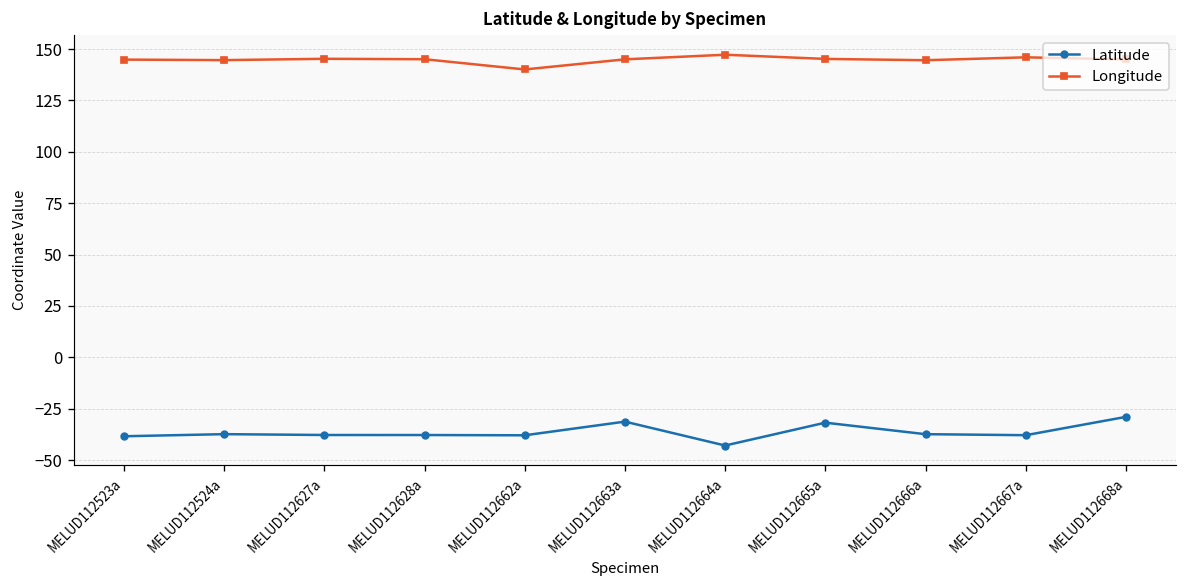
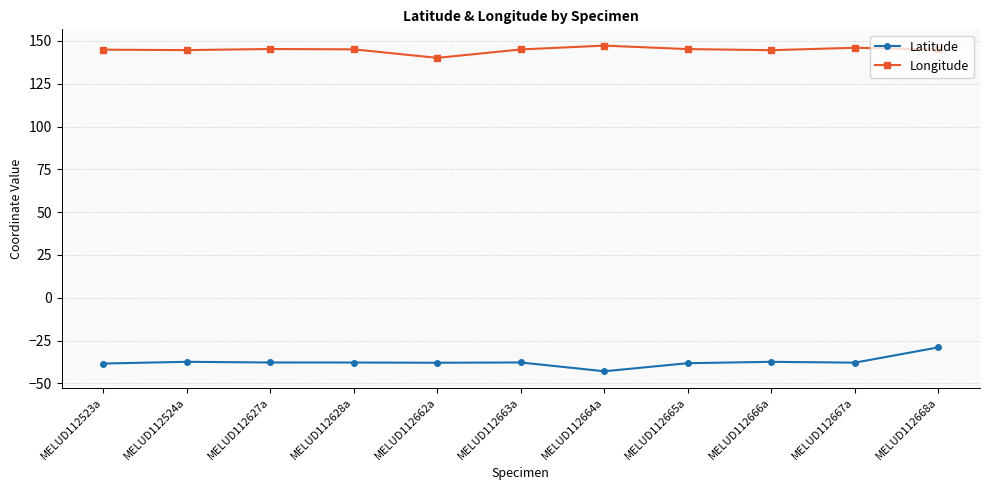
Latitude, MELUD112663a: -31 -> -38
Latitude, MELUD112665a: -32 -> -38
